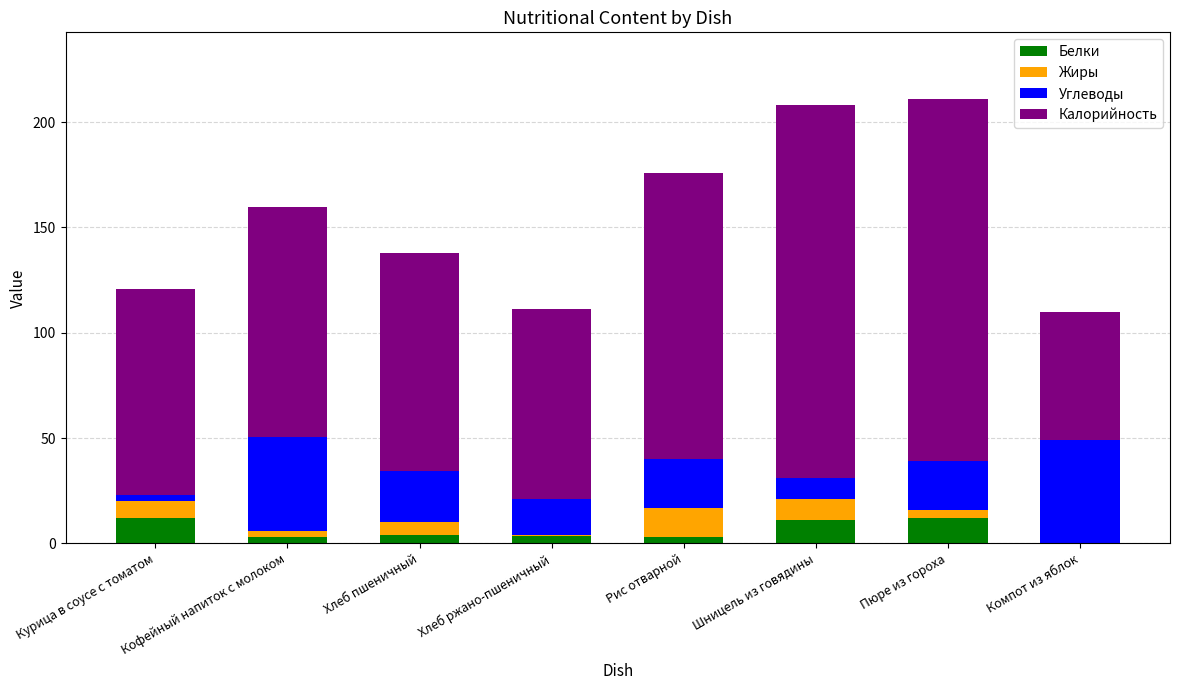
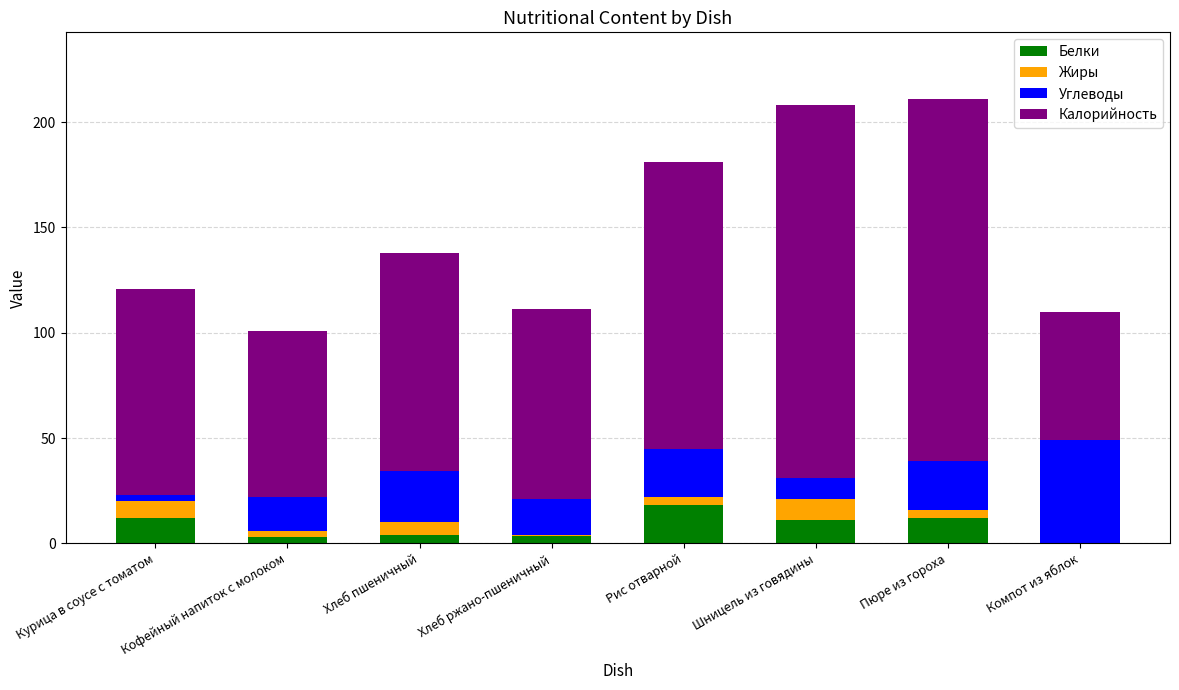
Углеводы, Кофейный напиток с молоком: 45 -> 16
Калорийность, Кофейный напиток с молоком: 109 -> 79
Белки, Рис отварной: 3 -> 18
Жиры, Рис отварной: 14 -> 4
